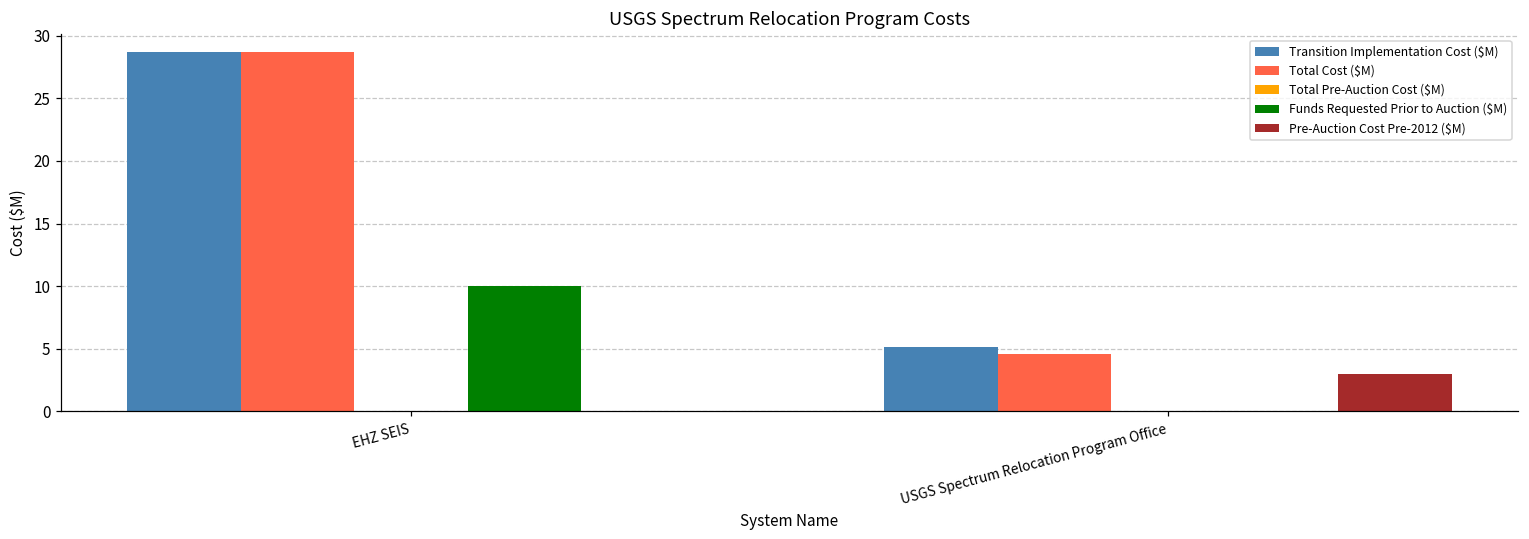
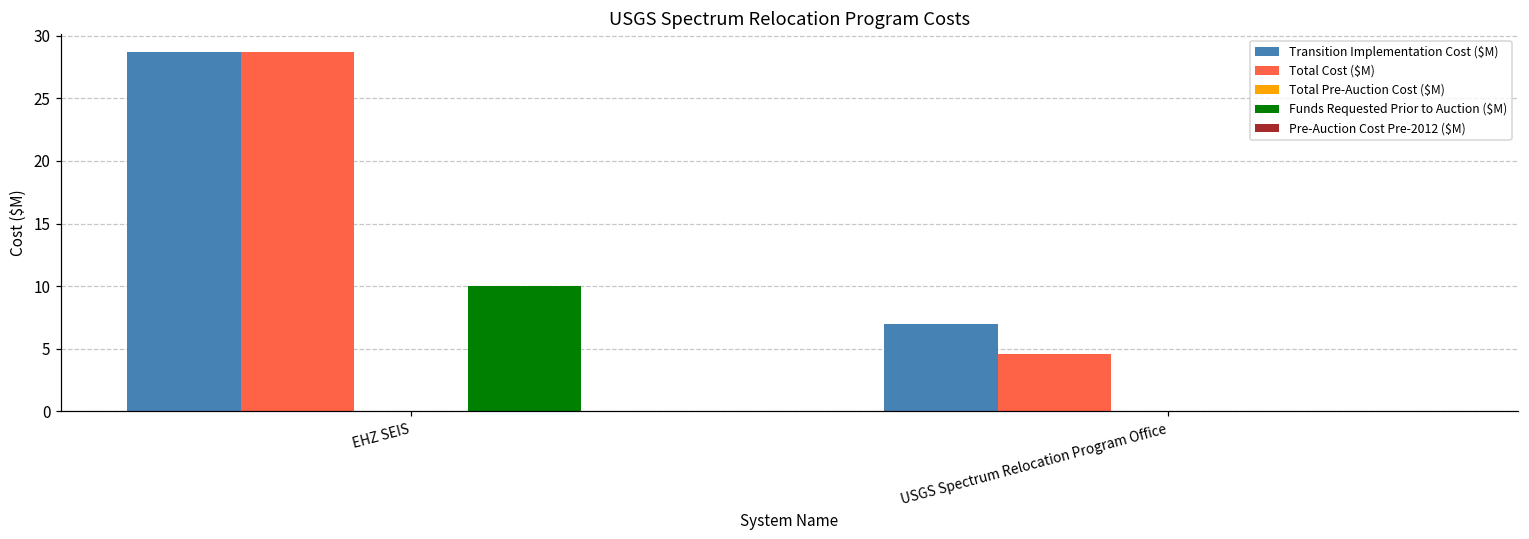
Transition Implementation Cost ($M), USGS Spectrum Relocation Program Office: 5.1 -> 7.0
Pre-Auction Cost Pre-2012 ($M), USGS Spectrum Relocation Program Office: 3 -> 0
